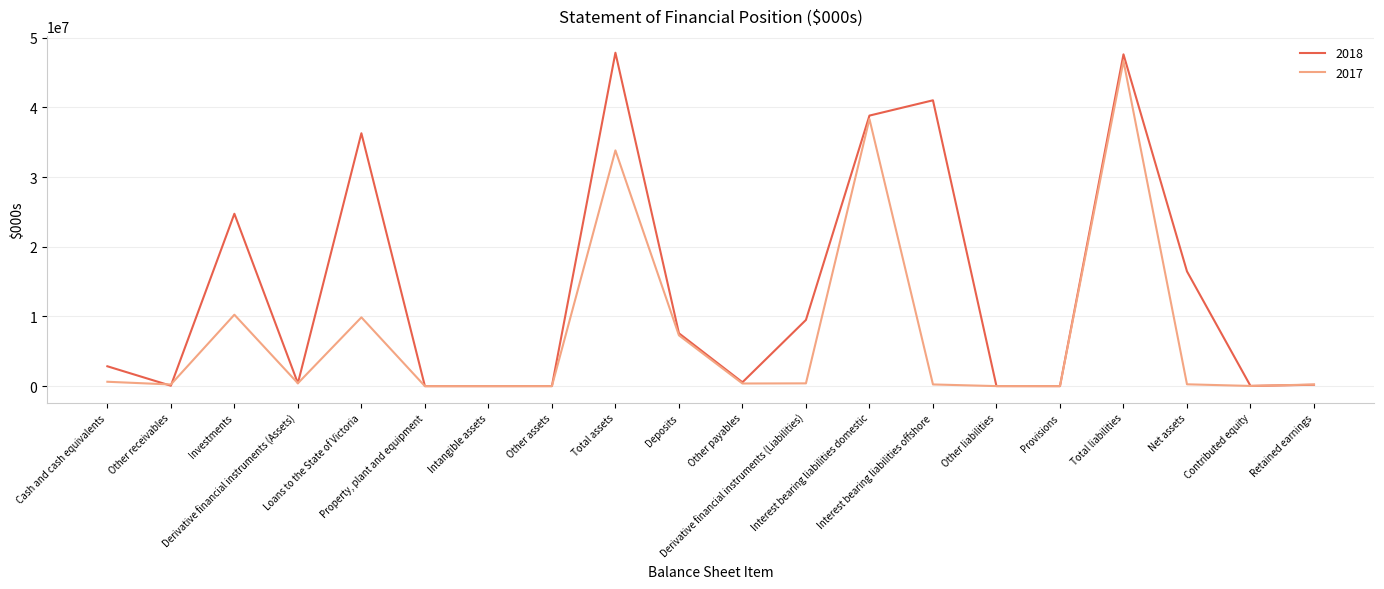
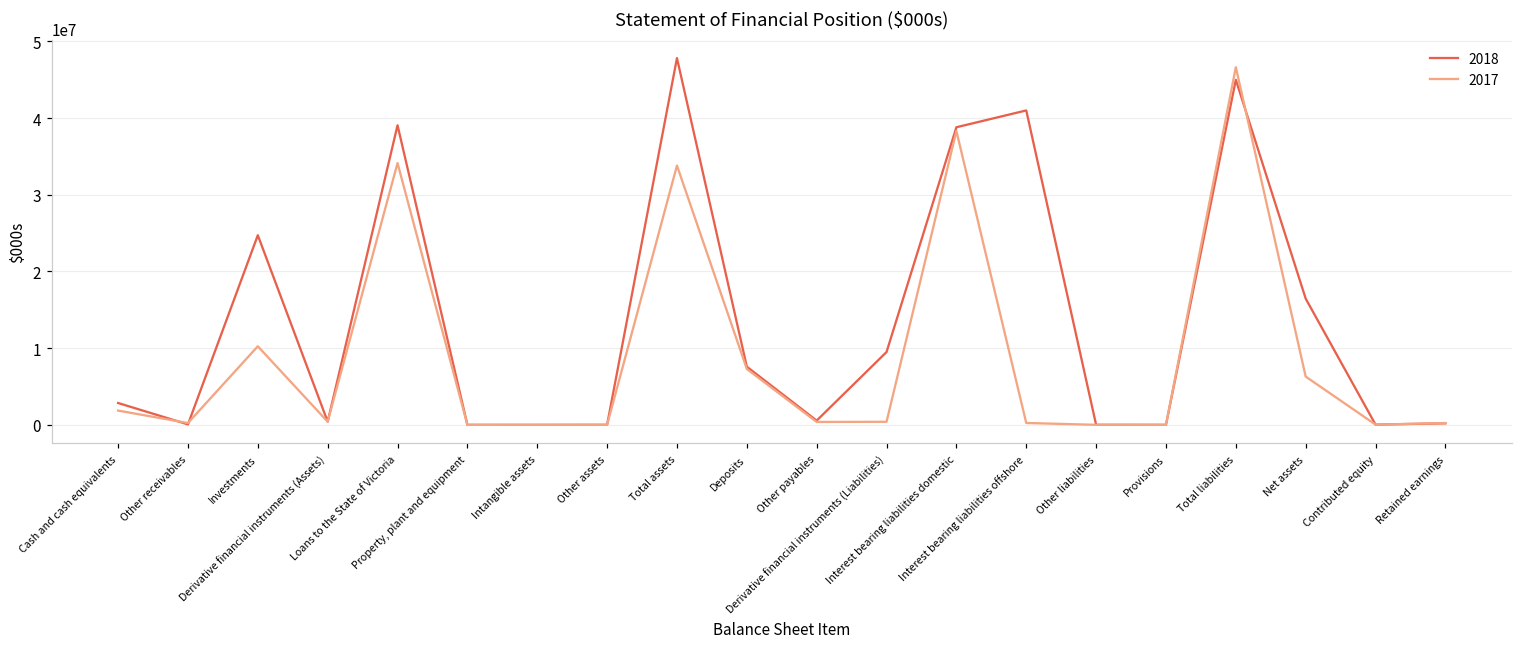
2017, Cash and cash equivalents: 1000000 -> 2000000
2018, Loans to the State of Victoria: 36000000 -> 39000000
2017, Loans to the State of Victoria: 10000000 -> 34000000
2018, Total liabilities: 48000000 -> 45000000
2017, Net assets: 0 -> 6000000
